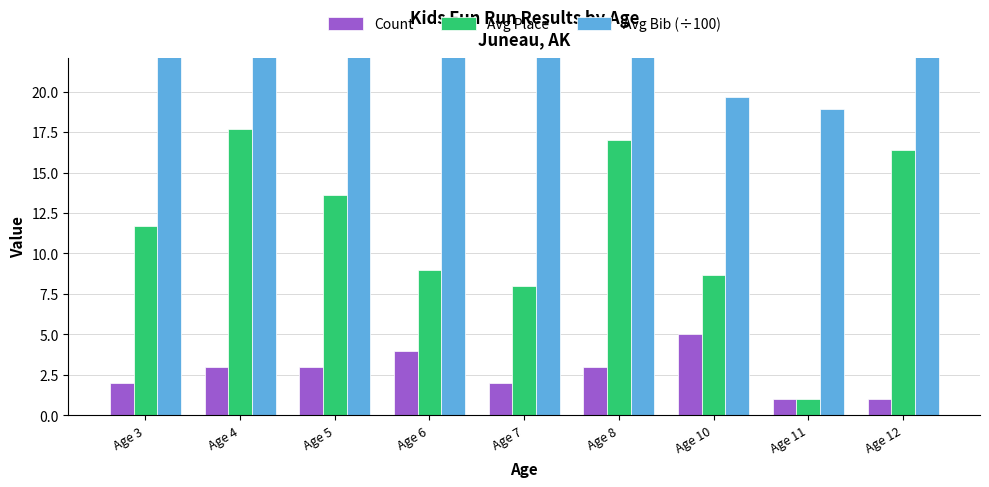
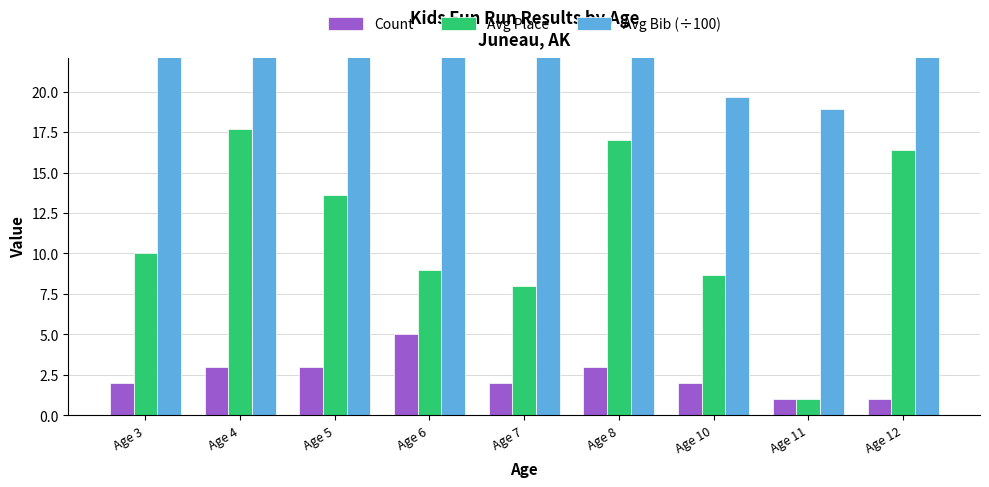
Avg Place, Age 3: 11.7 -> 10.0
Count, Age 6: 4 -> 5
Count, Age 10: 5 -> 2
